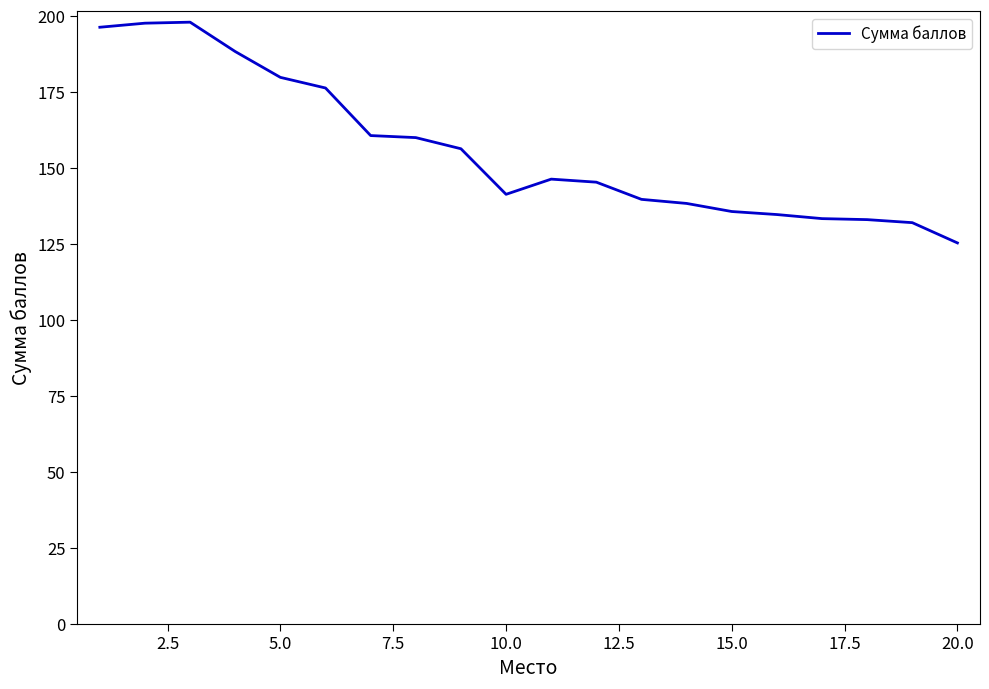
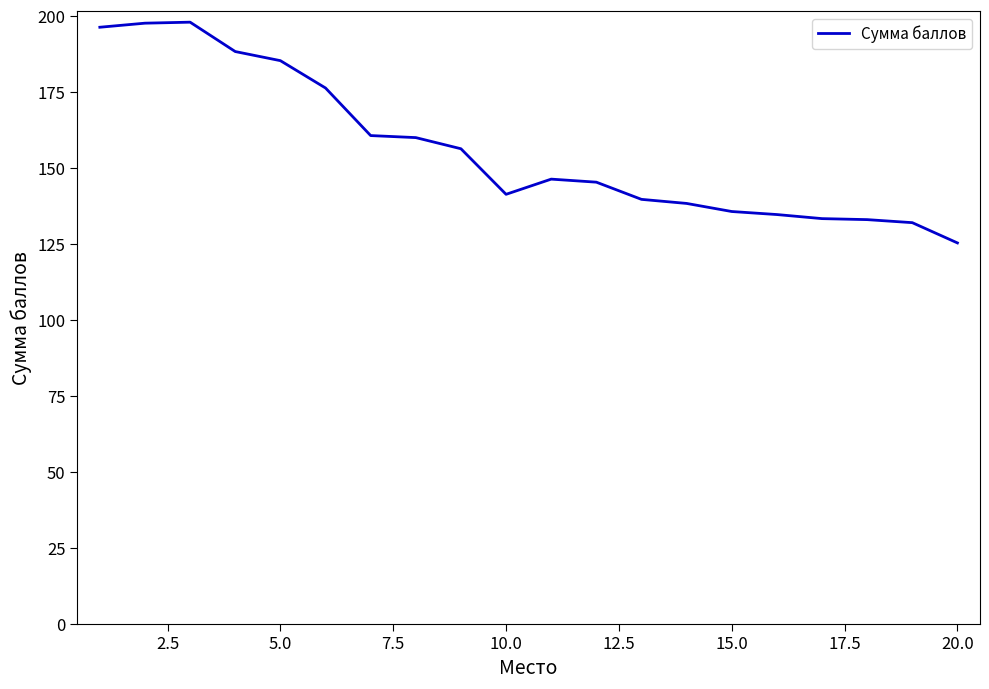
5.0: 180 -> 185
